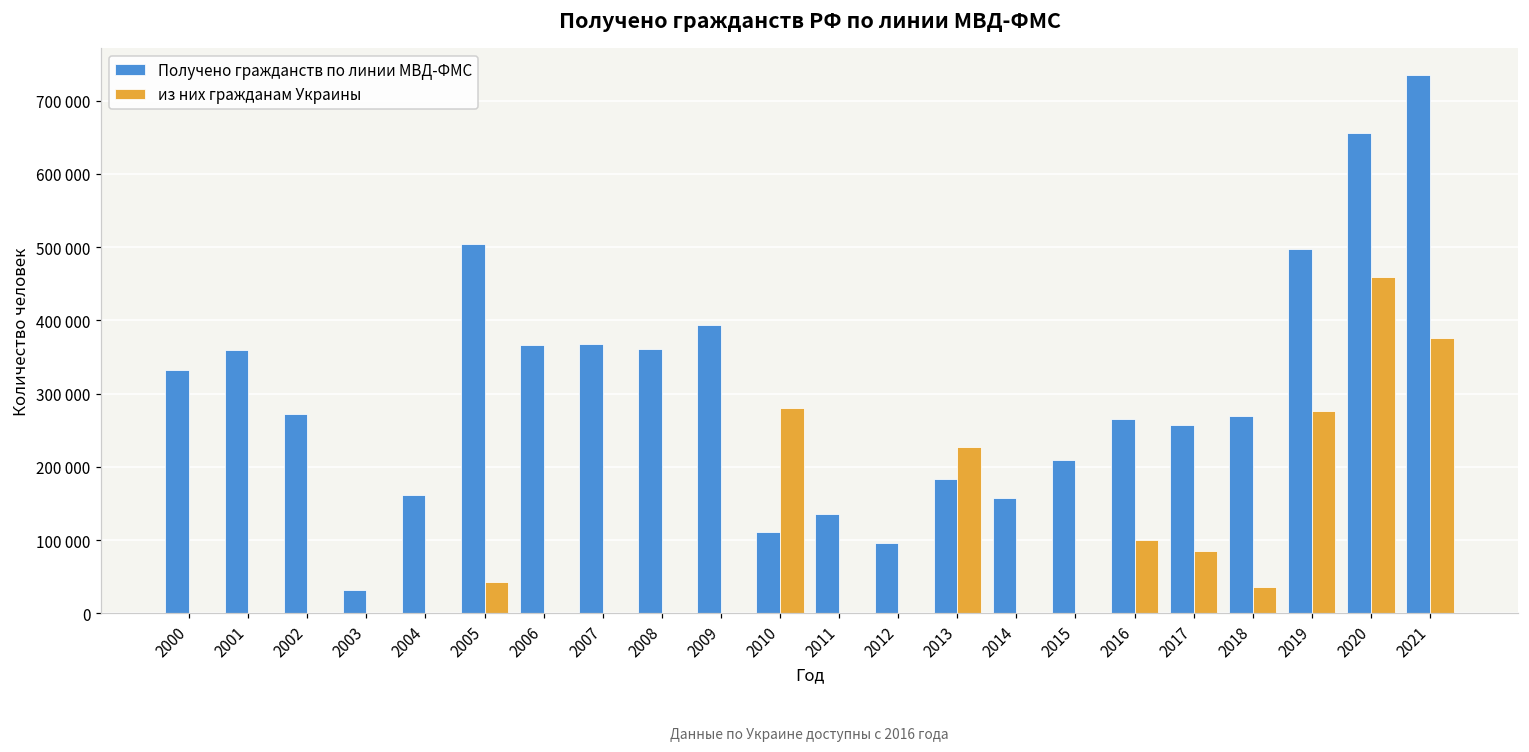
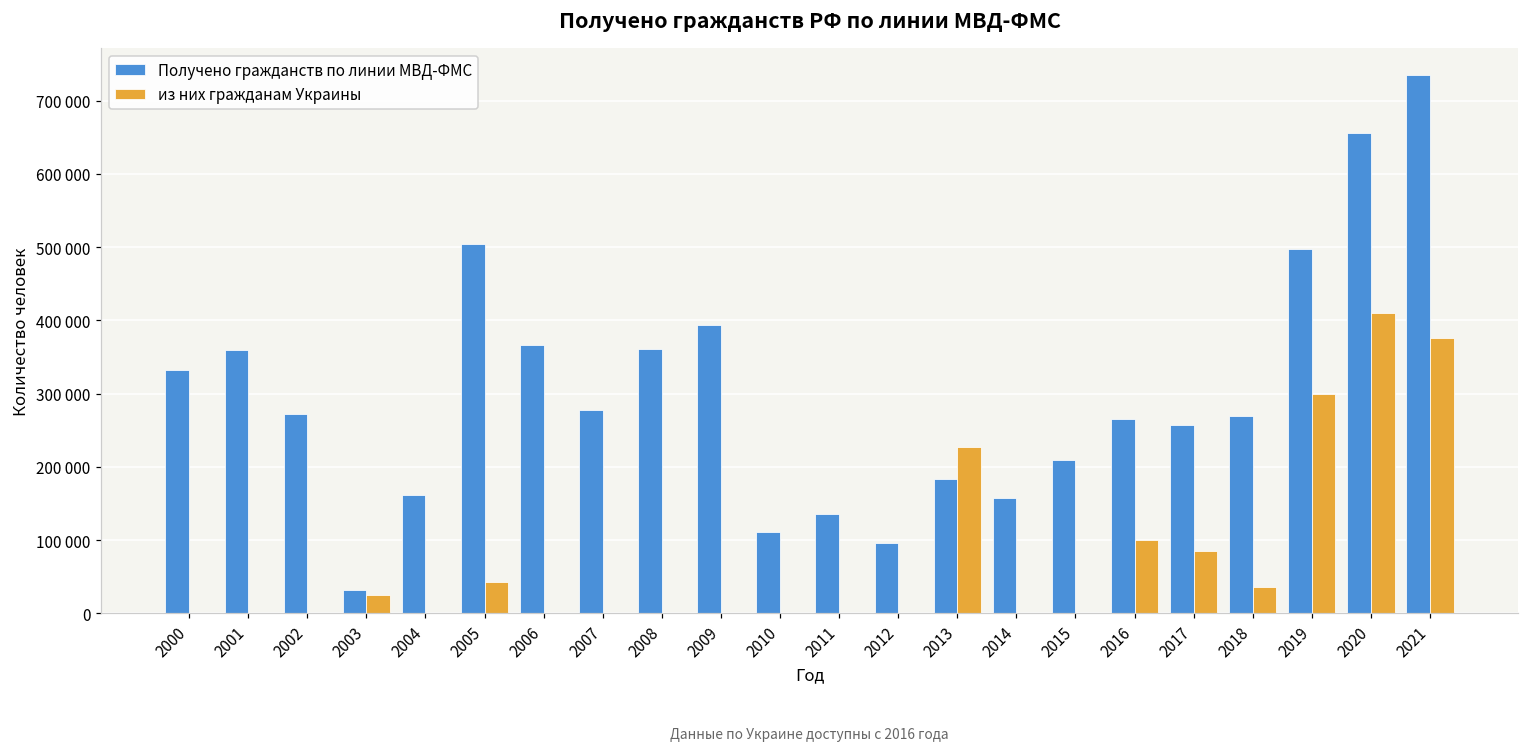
из них гражданам Украины, 2003: 0 -> 30000
Получено гражданств по линии МВД-ФМС, 2007: 370000 -> 280000
из них гражданам Украины, 2010: 280000 -> 0
из них гражданам Украины, 2019: 280000 -> 300000
из них гражданам Украины, 2020: 460000 -> 410000
